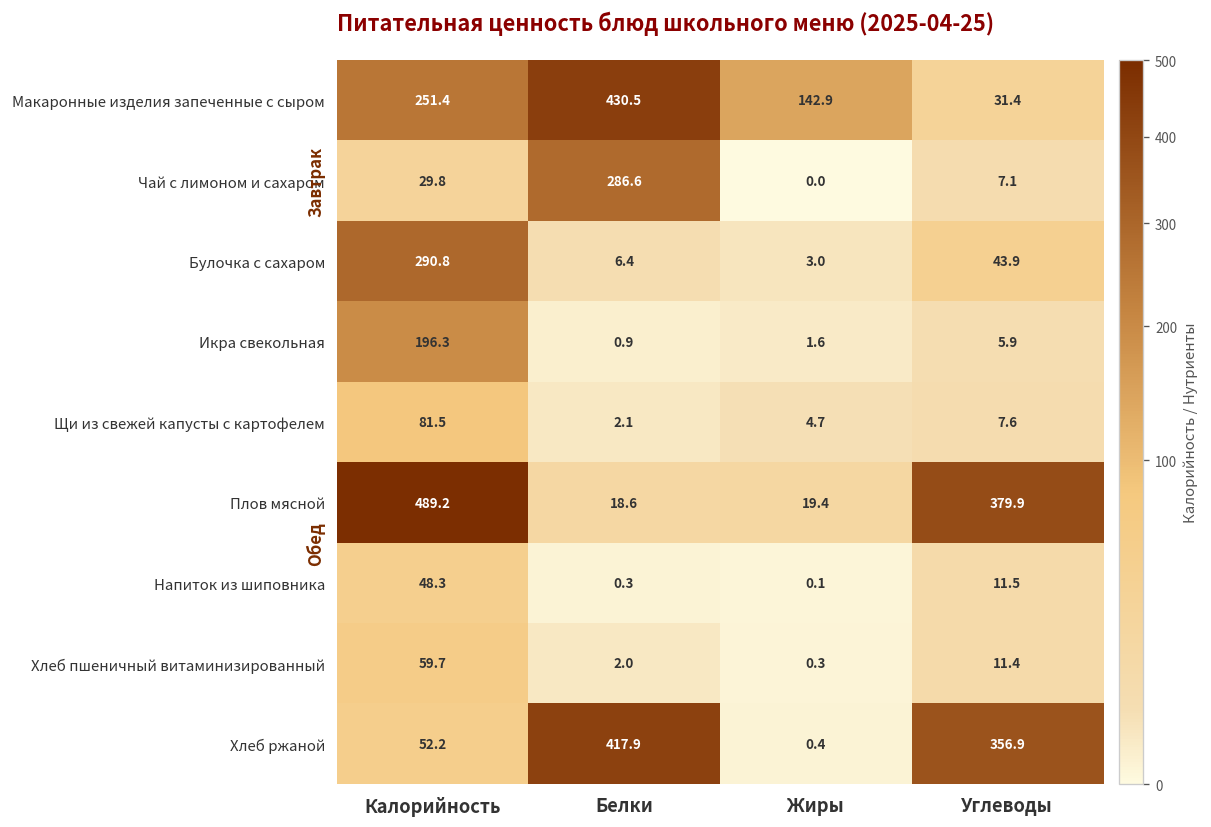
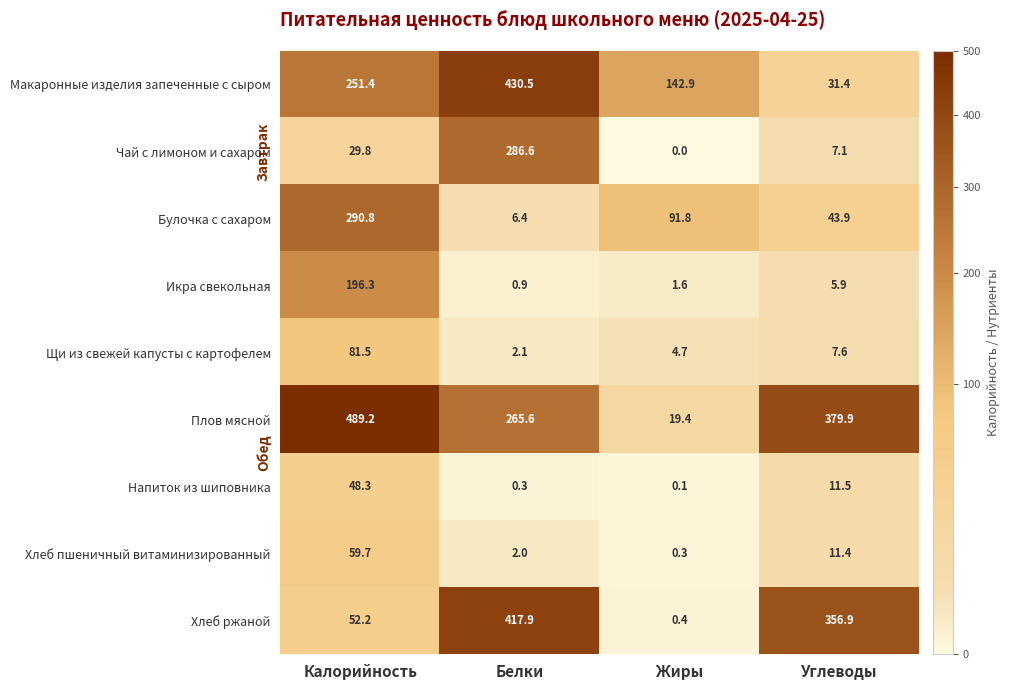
Булочка с сахаром, Жиры: 3.0 -> 91.8
Плов мясной, Белки: 18.6 -> 265.6
